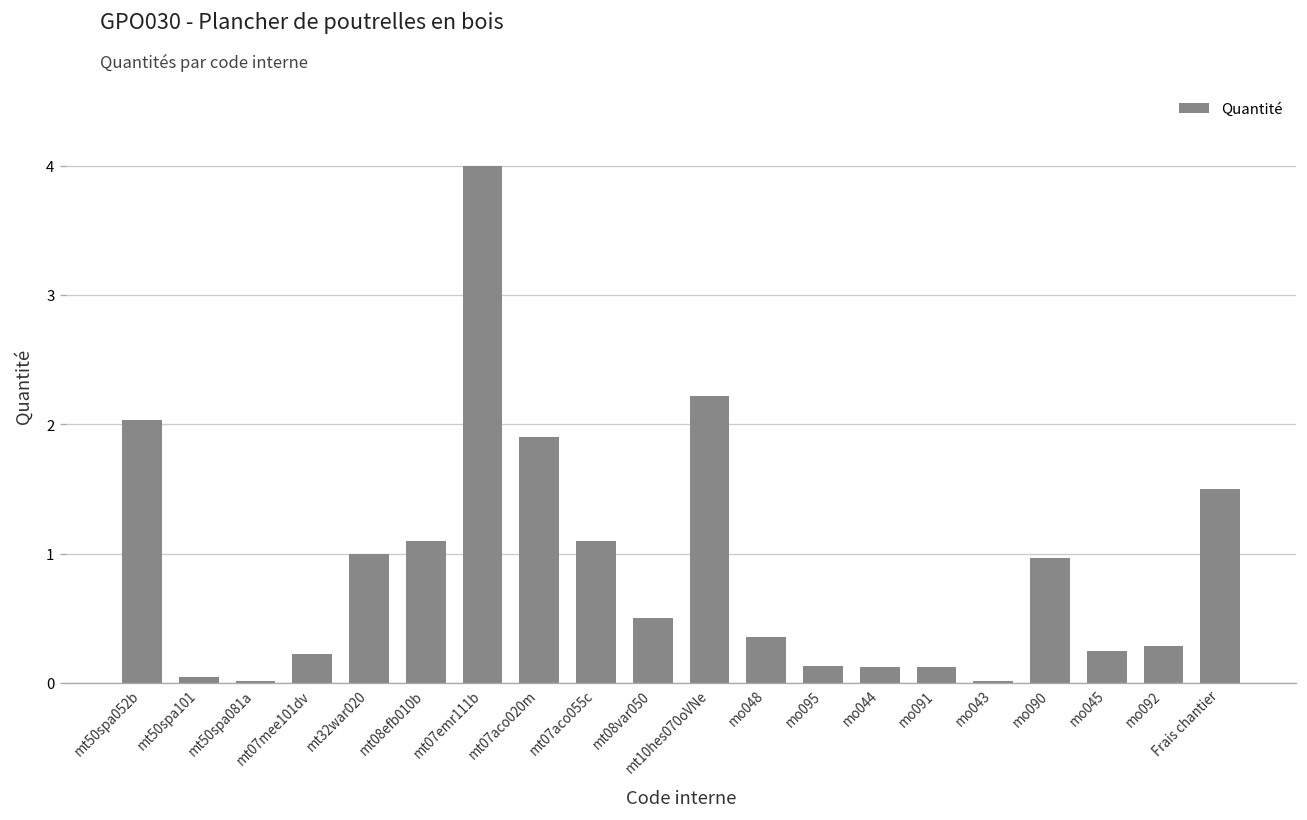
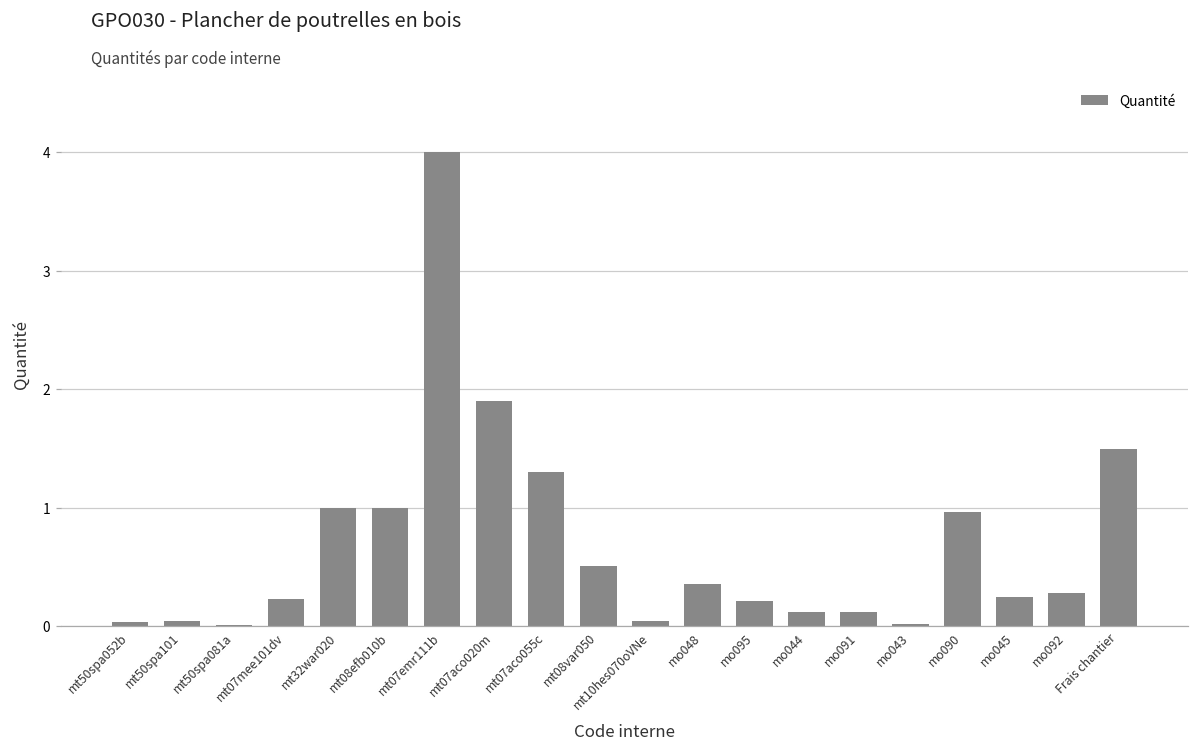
mt50spa052b: 2.03 -> 0.04
mt08efb010b: 1.1 -> 1.0
mt07aco055c: 1.1 -> 1.3
mt10hes070oVNe: 2.22 -> 0.04
mo095: 0.13 -> 0.21
